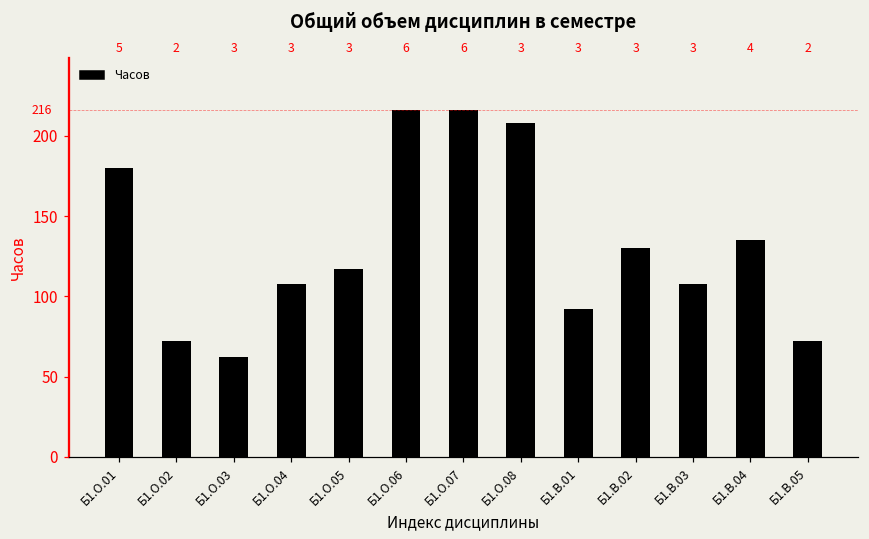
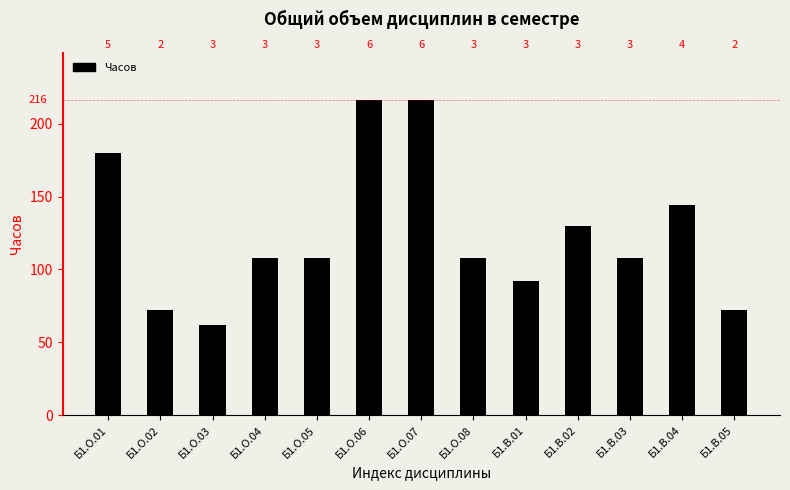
Б1.О.05: 117 -> 108
Б1.О.08: 208 -> 108
Б1.В.04: 135 -> 144
